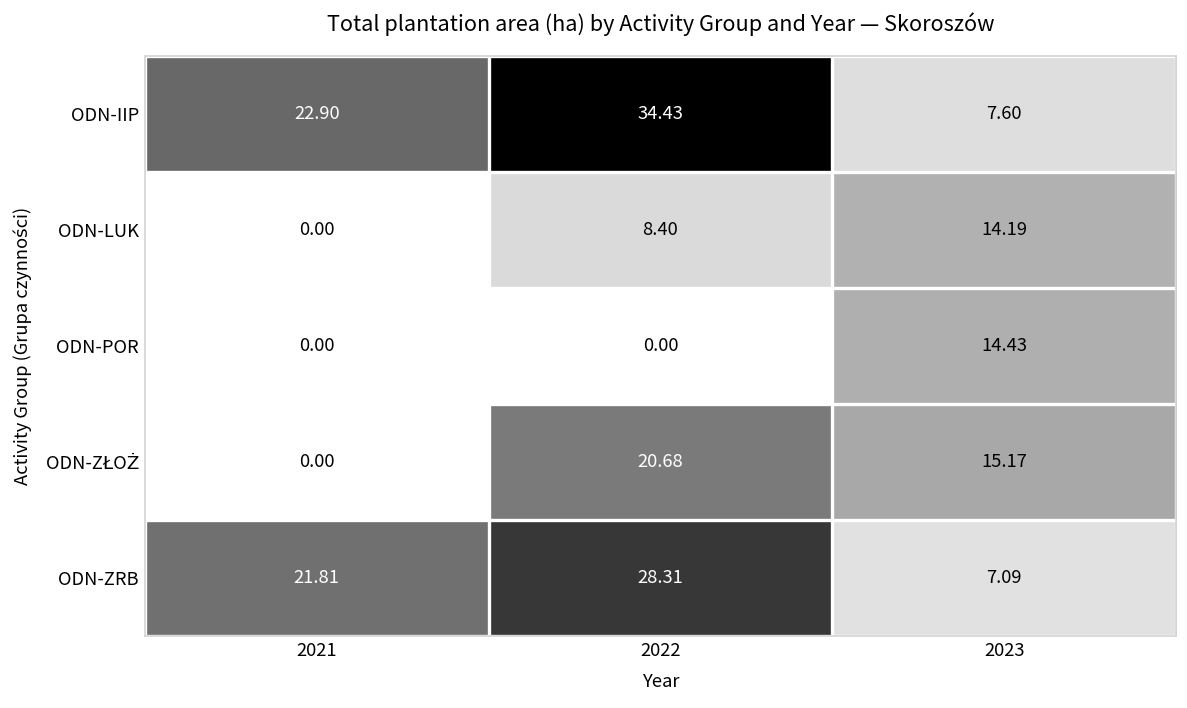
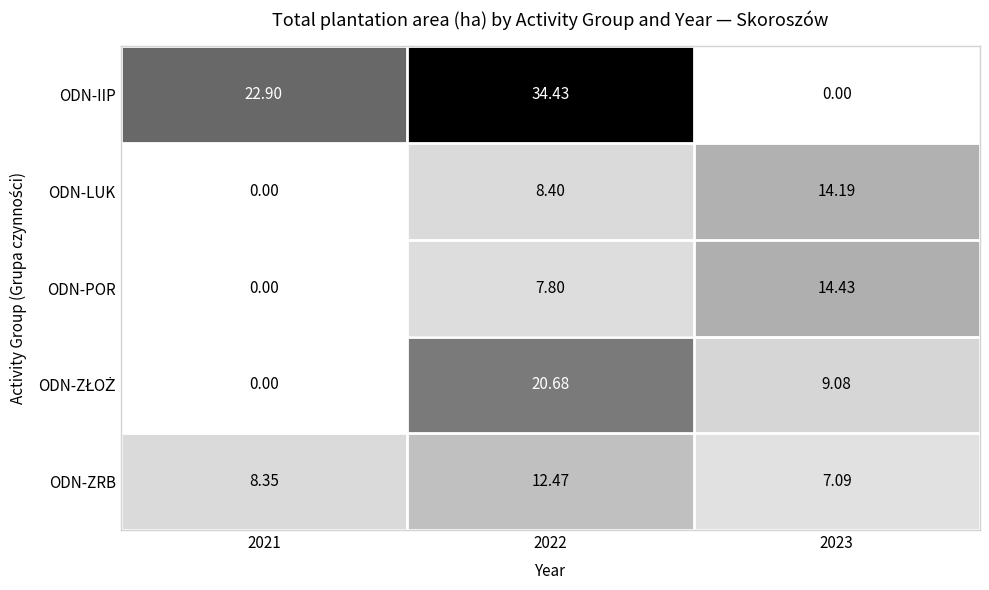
ODN-IIP, 2023: 7.60 -> 0.00
ODN-POR, 2022: 0.00 -> 7.80
ODN-ZŁOŻ, 2023: 15.17 -> 9.08
ODN-ZRB, 2021: 21.81 -> 8.35
ODN-ZRB, 2022: 28.31 -> 12.47
